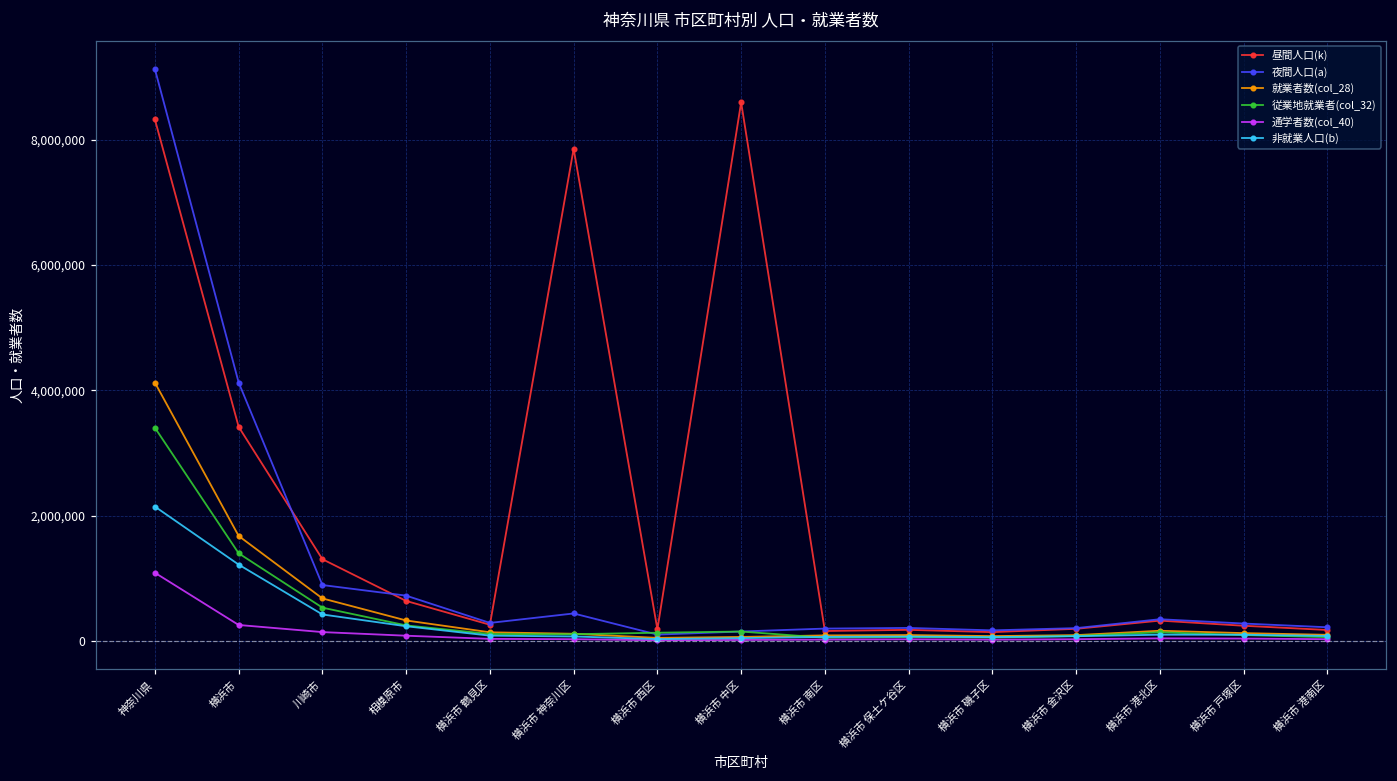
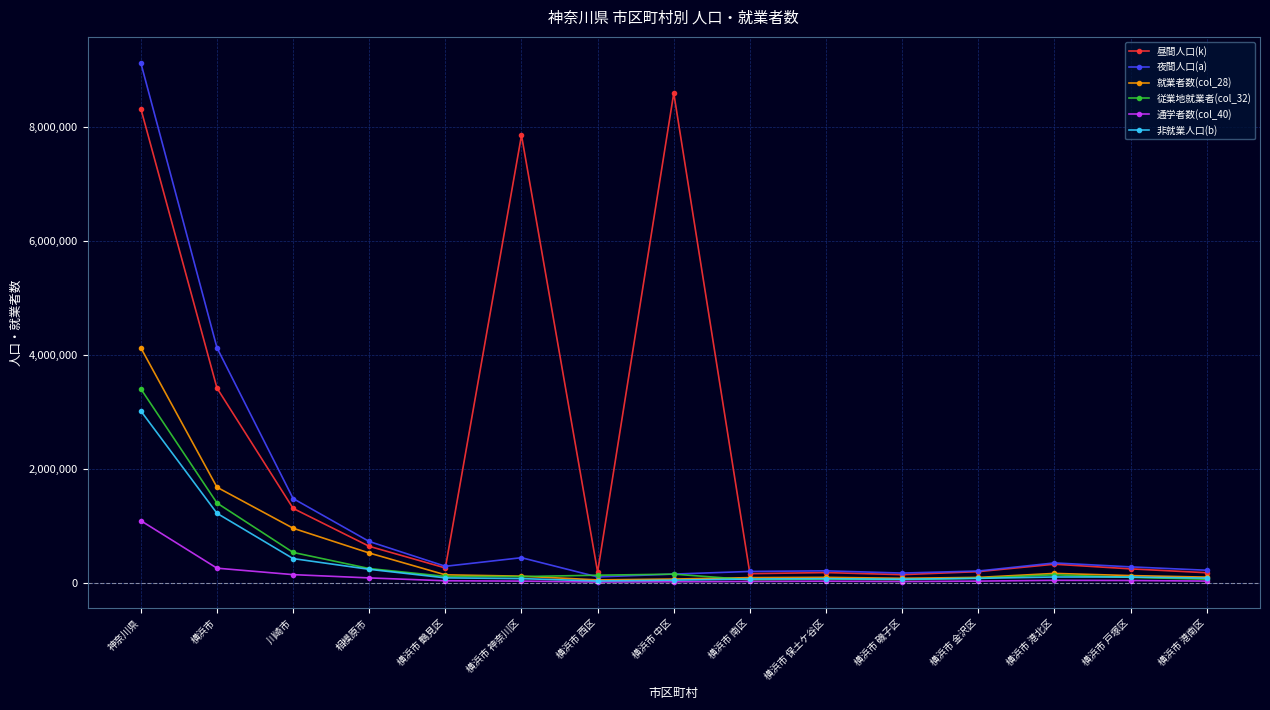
非就業人口(b), 神奈川県: 2,100,000 -> 3,000,000
夜間人口(a), 川崎市: 900,000 -> 1,500,000
就業者数(col_28), 川崎市: 700,000 -> 1,000,000
就業者数(col_28), 相模原市: 300,000 -> 500,000
